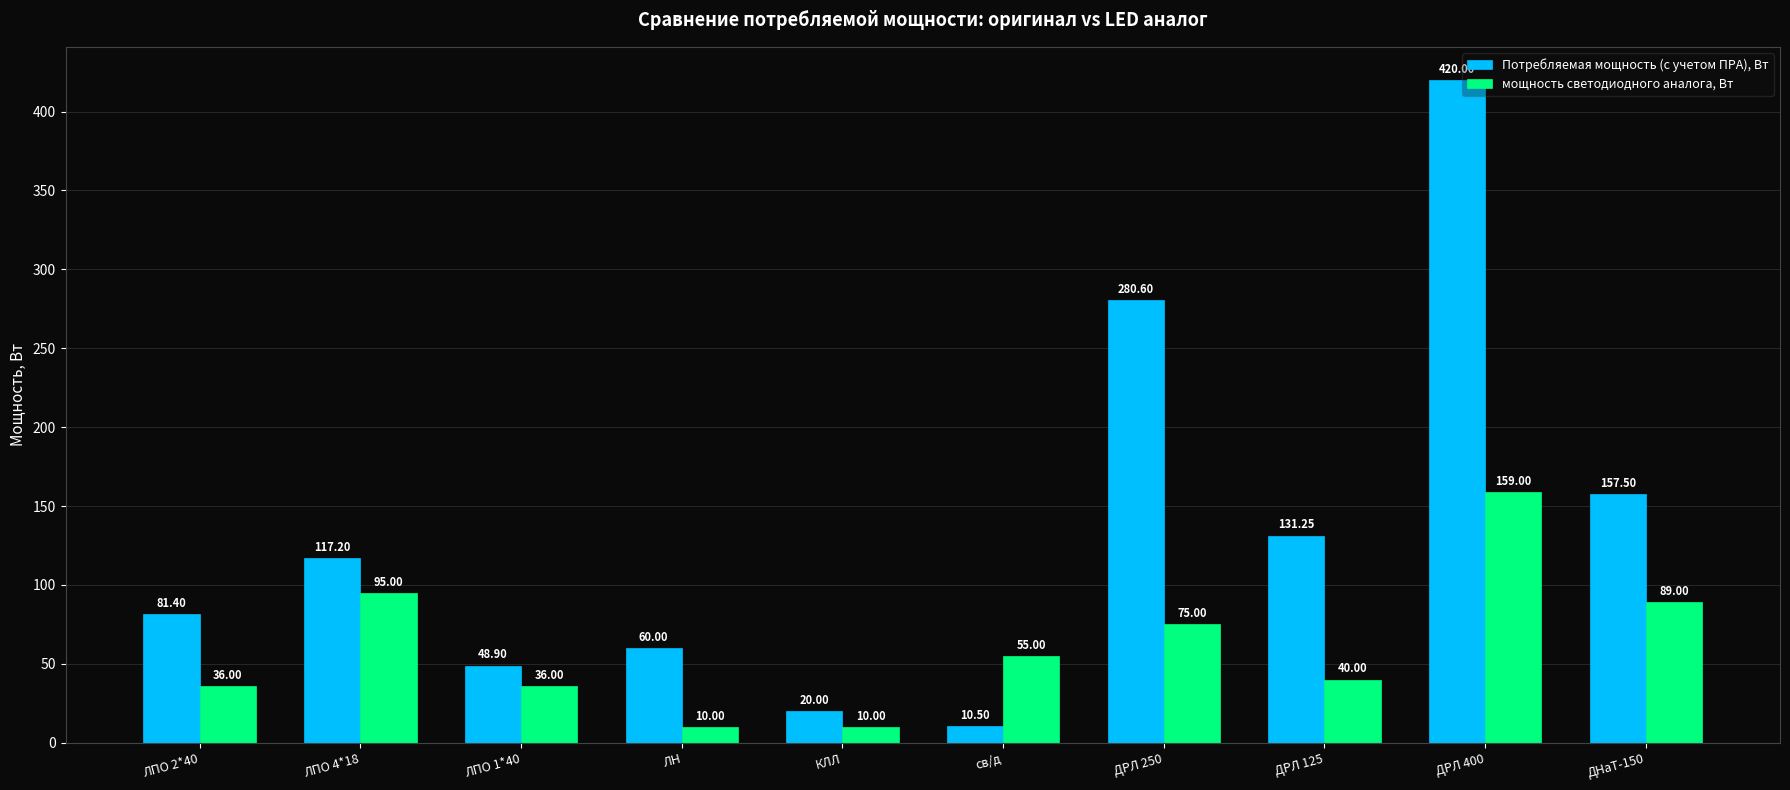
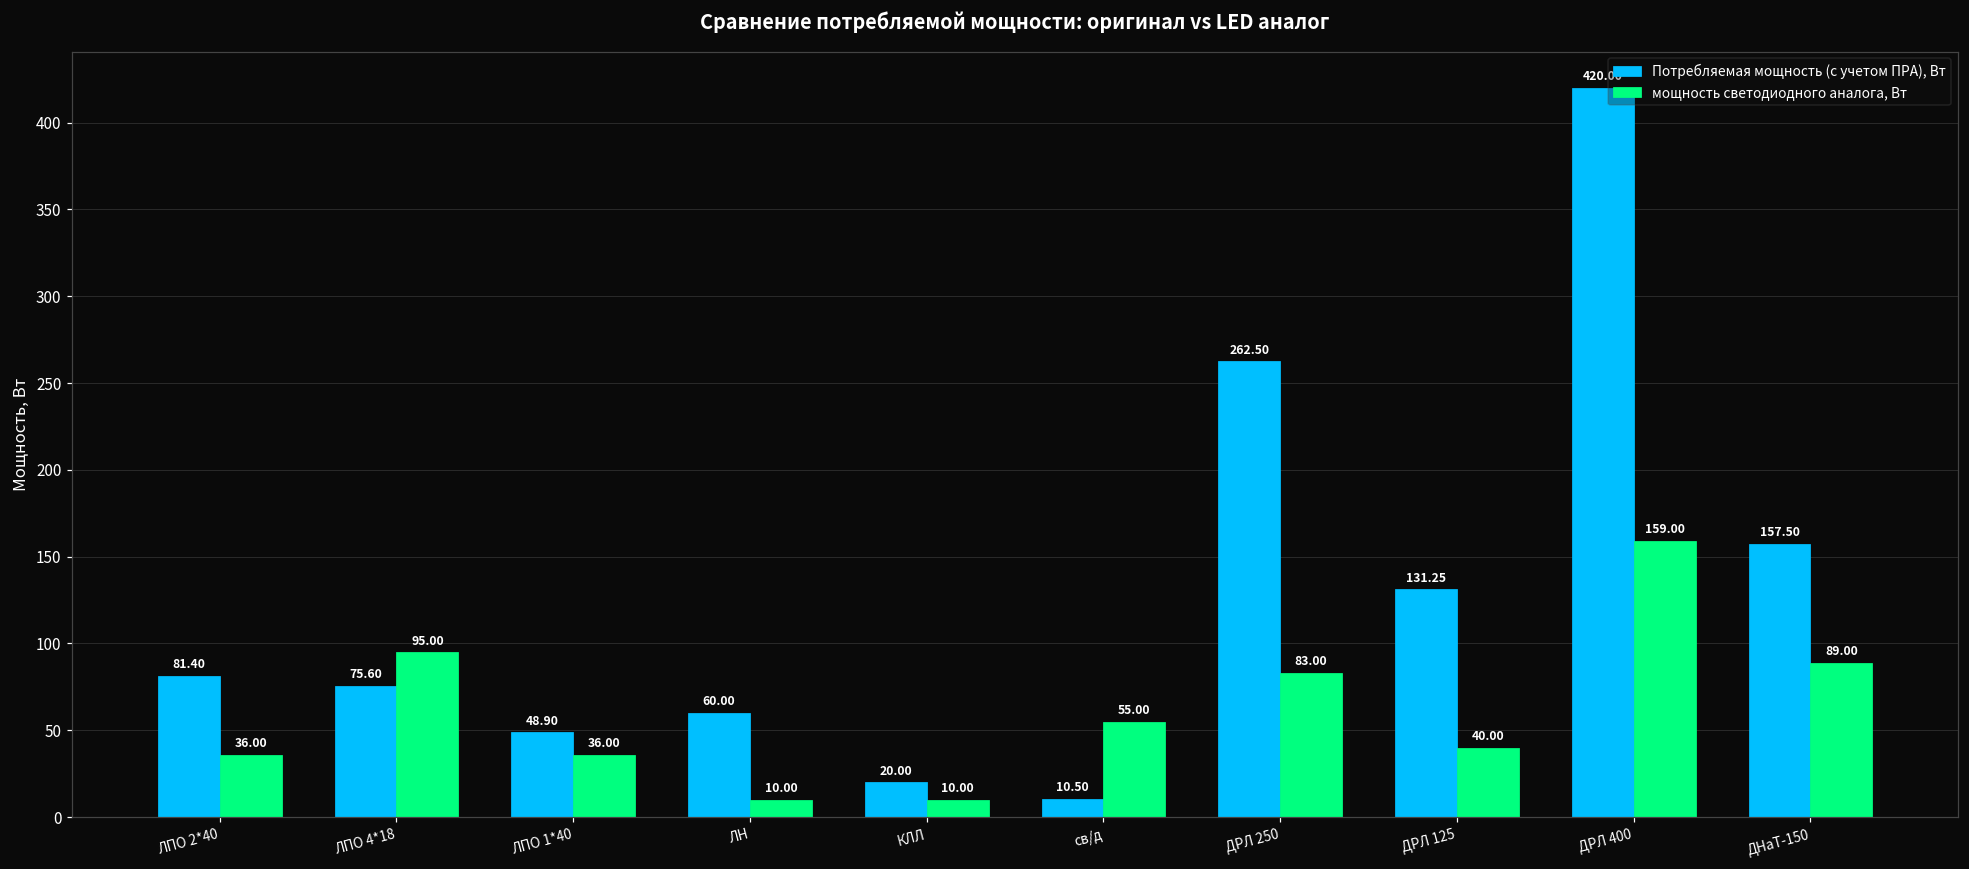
Потребляемая мощность (с учетом ПРА), Вт, ЛПО 4*18: 117.20 -> 75.60
Потребляемая мощность (с учетом ПРА), Вт, ДРЛ 250: 280.60 -> 262.50
мощность светодиодного аналога, Вт, ДРЛ 250: 75.00 -> 83.00
